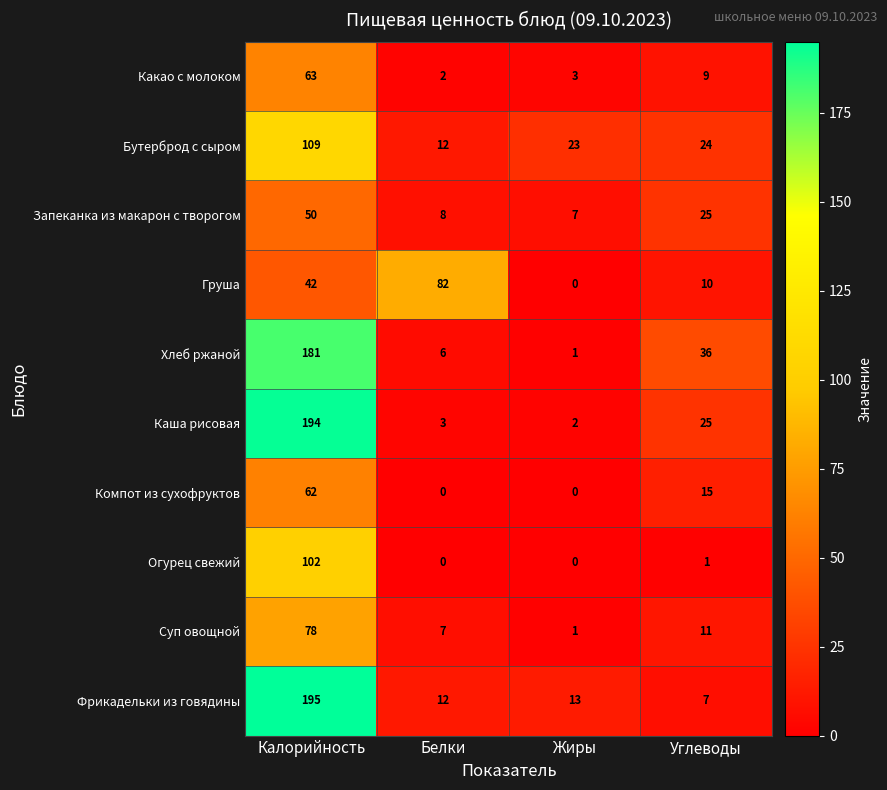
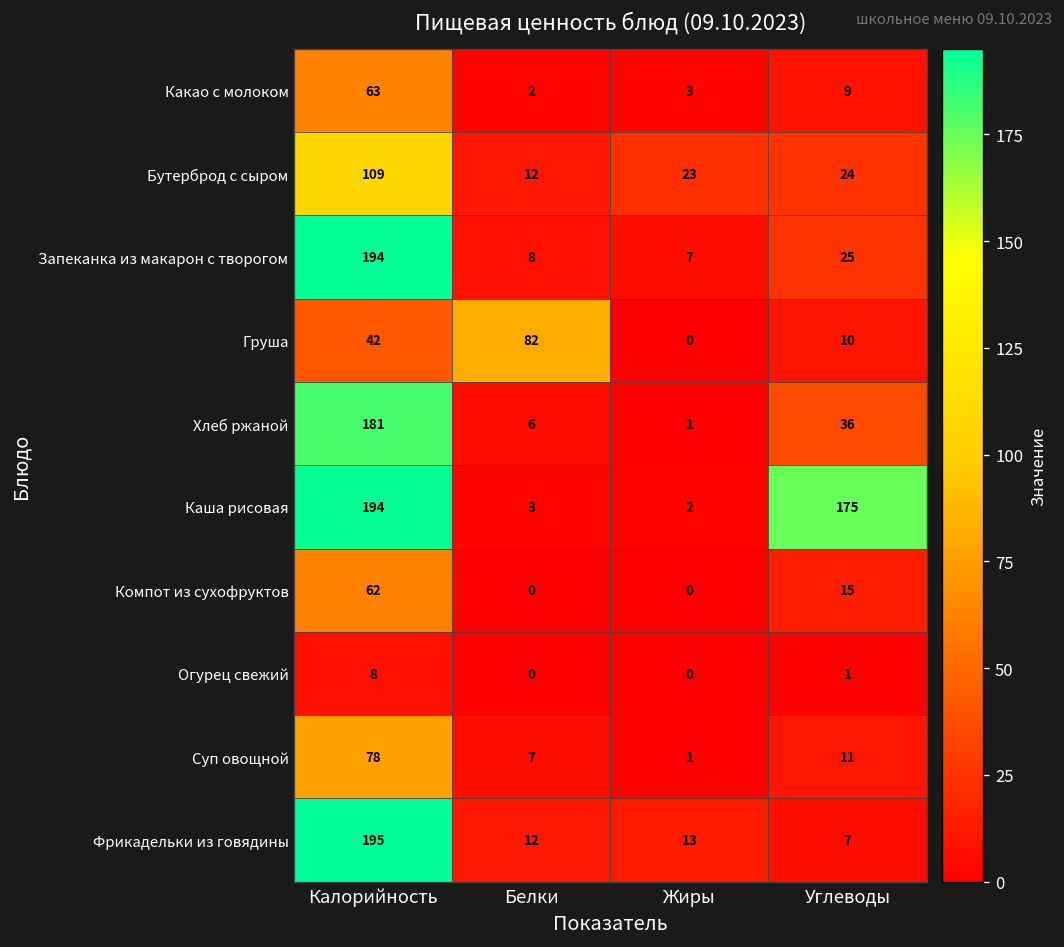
Запеканка из макарон с творогом, Калорийность: 50 -> 194
Каша рисовая, Углеводы: 25 -> 175
Огурец свежий, Калорийность: 102 -> 8
